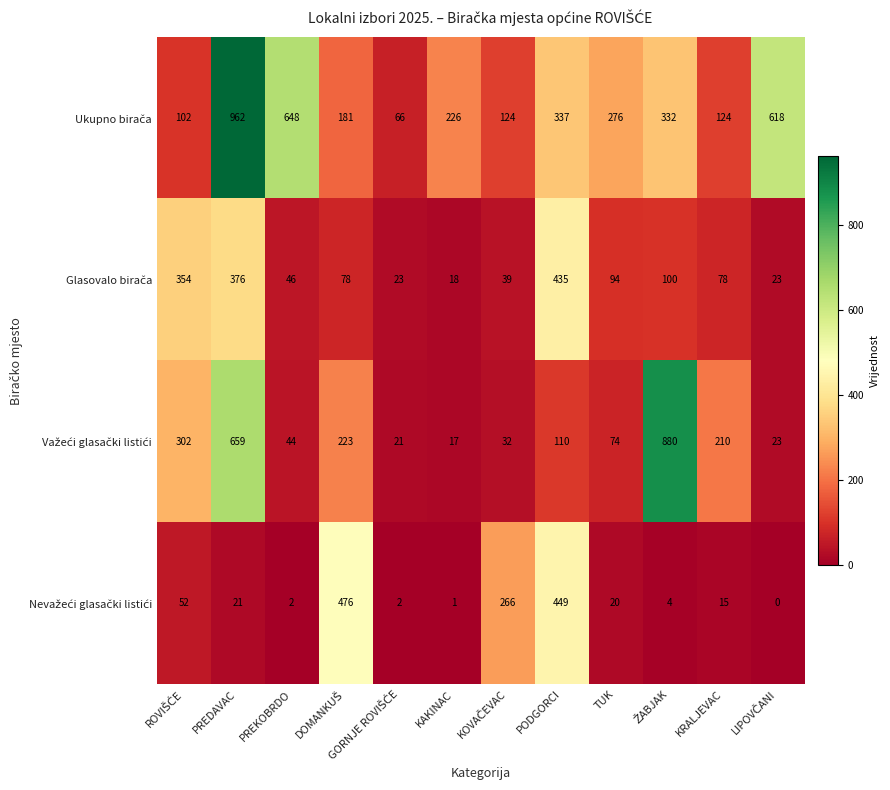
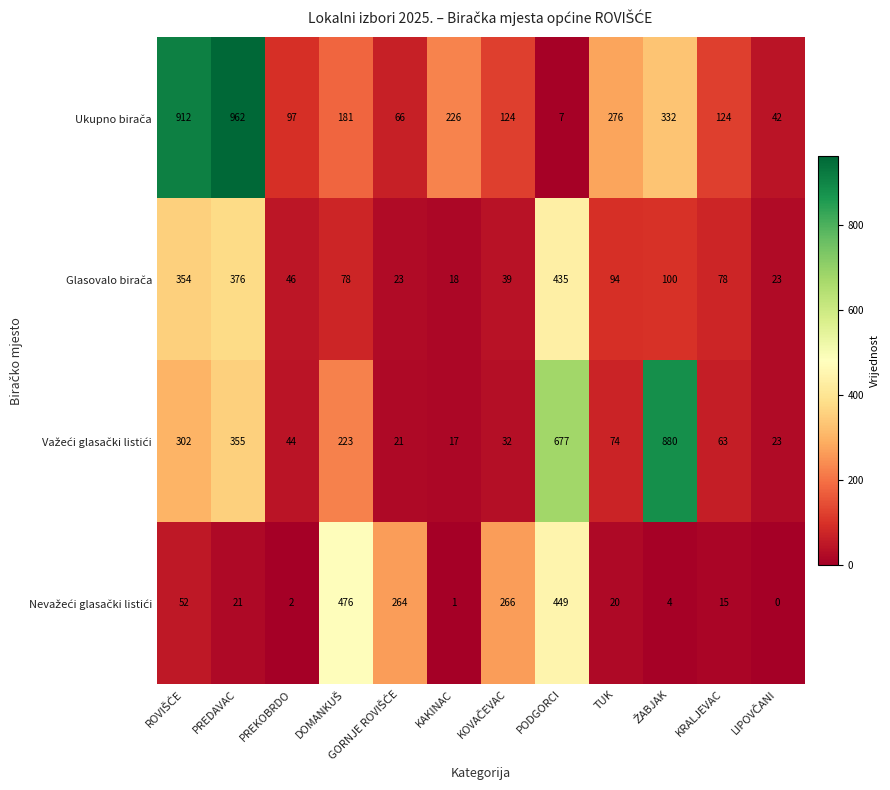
Ukupno birača, ROVIŠĆE: 102 -> 912
Ukupno birača, PREKOBRDO: 648 -> 97
Ukupno birača, PODGORCI: 337 -> 7
Ukupno birača, LIPOVČANI: 618 -> 42
Važeći glasački listići, PREDAVAC: 659 -> 355
Važeći glasački listići, PODGORCI: 110 -> 677
Važeći glasački listići, KRALJEVAC: 210 -> 63
Nevažeći glasački listići, GORNJE ROVIŠĆE: 2 -> 264
